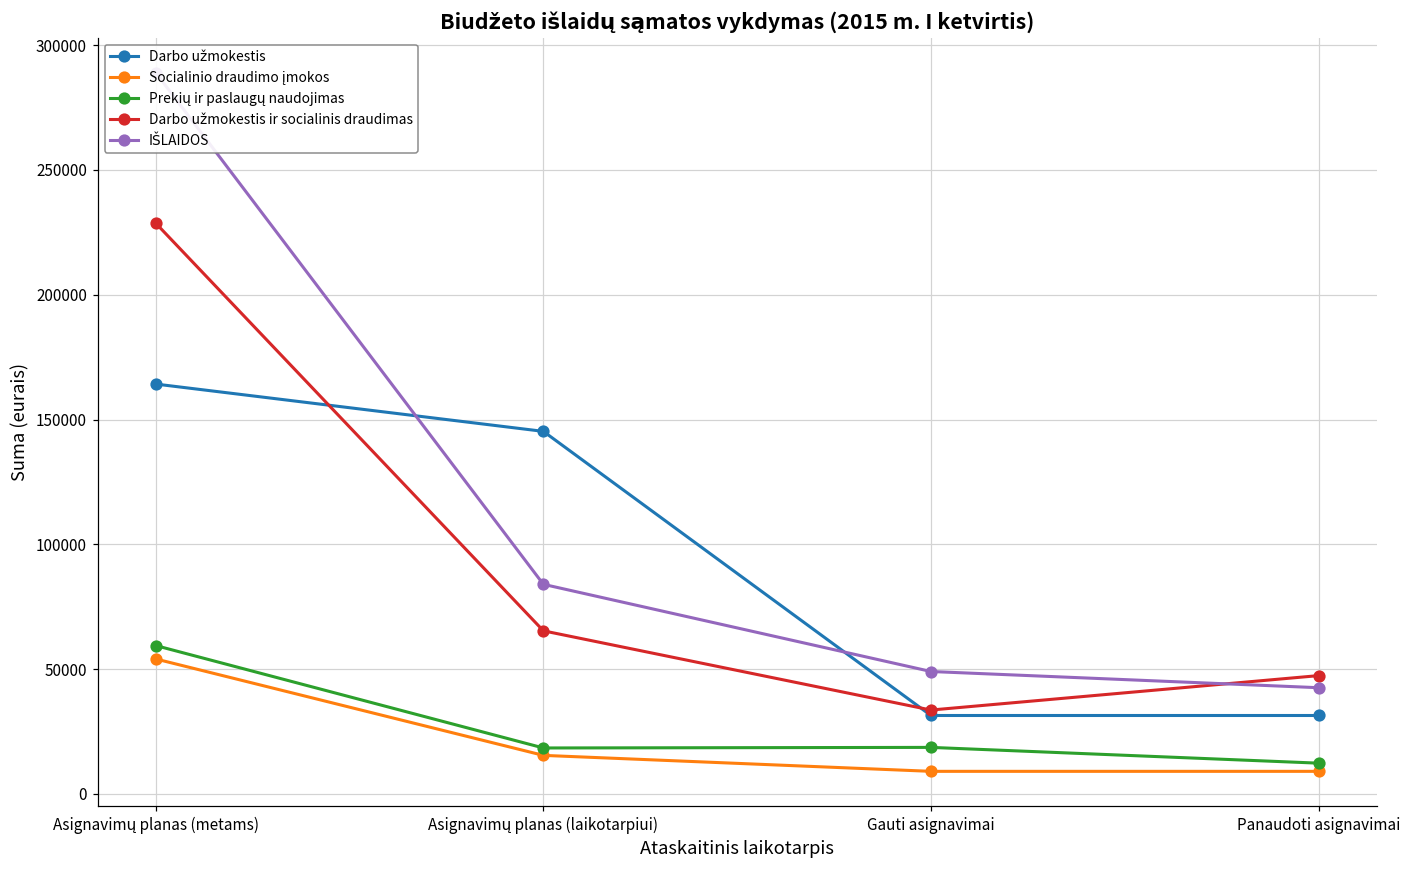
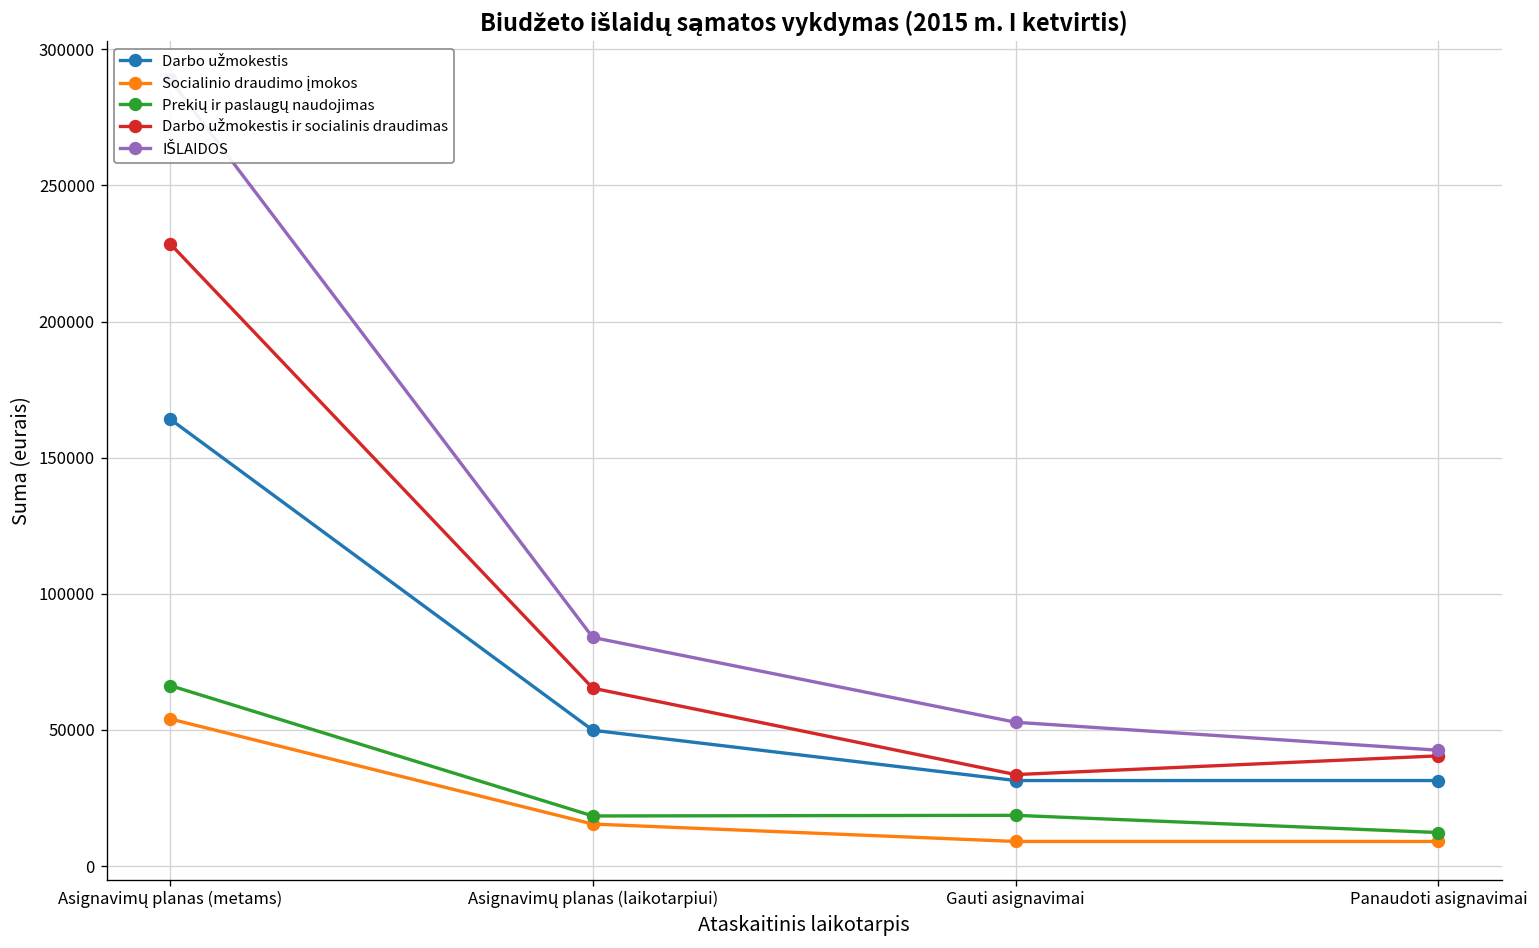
Prekių ir paslaugų naudojimas, Asignavimų planas (metams): 59000 -> 66000
Darbo užmokestis, Asignavimų planas (laikotarpiui): 145000 -> 50000
IŠLAIDOS, Gauti asignavimai: 49000 -> 53000
Darbo užmokestis ir socialinis draudimas, Panaudoti asignavimai: 47000 -> 41000
